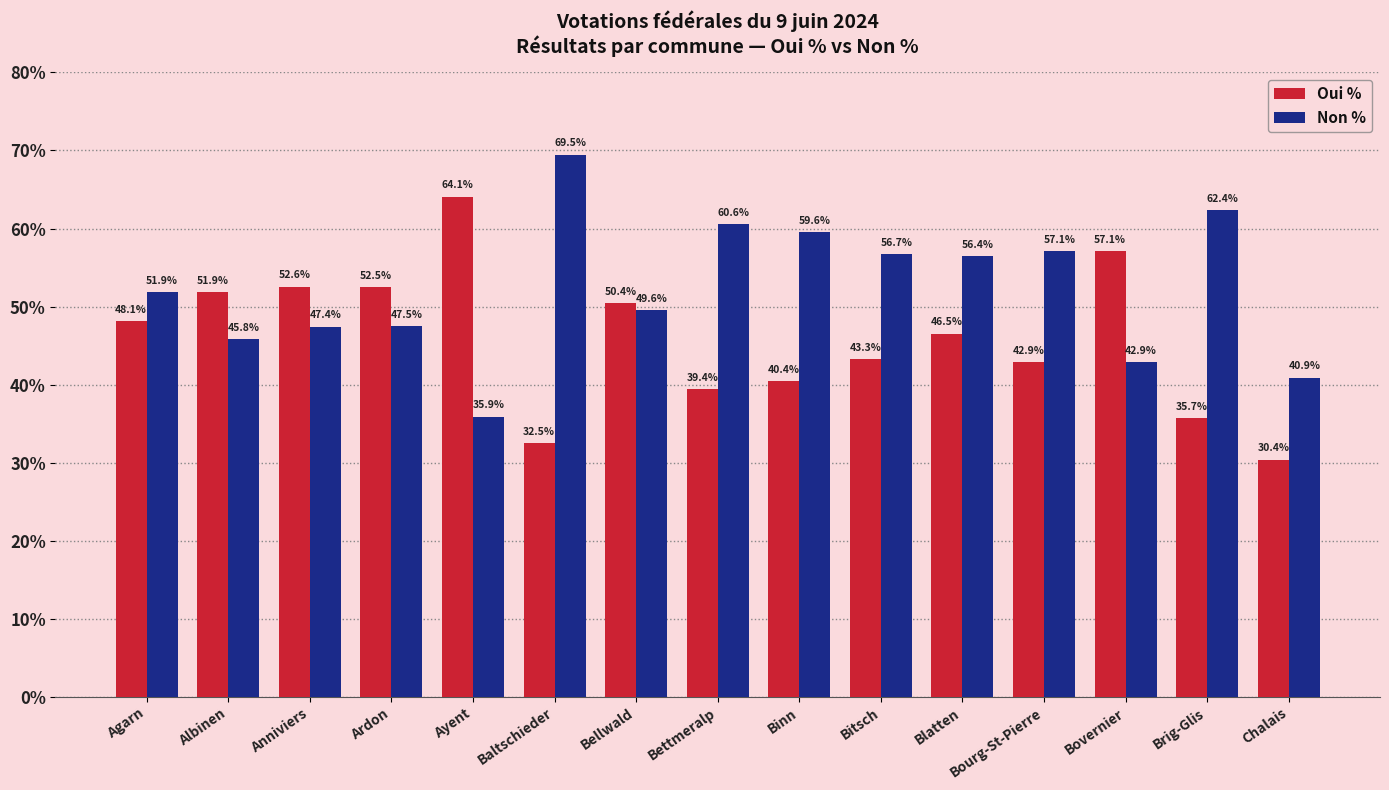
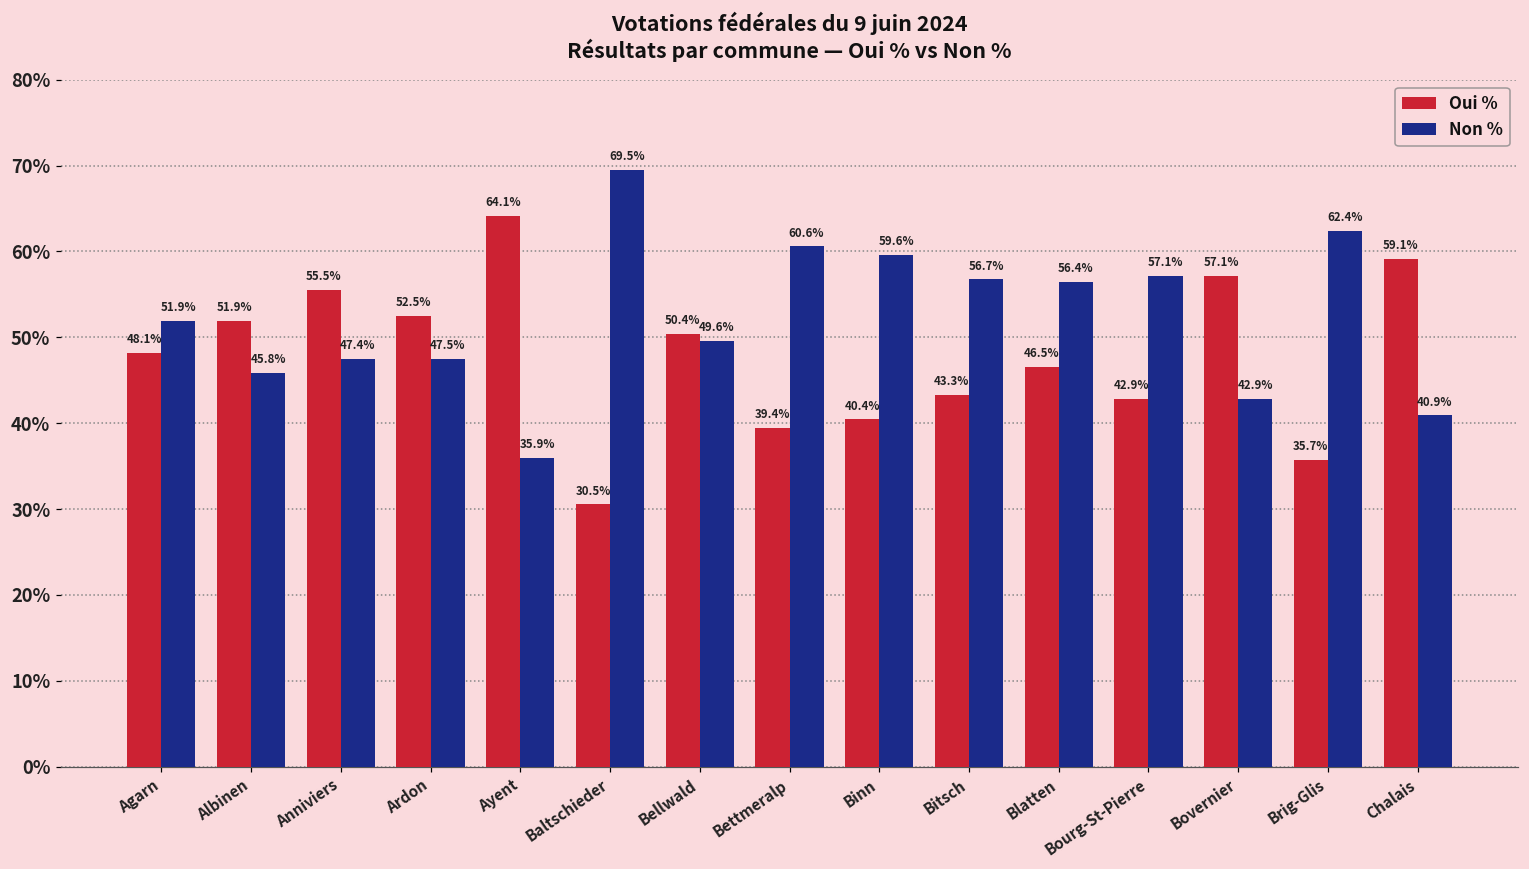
Oui %, Anniviers: 52.6% -> 55.5%
Oui %, Baltschieder: 32.5% -> 30.5%
Oui %, Chalais: 30.4% -> 59.1%
